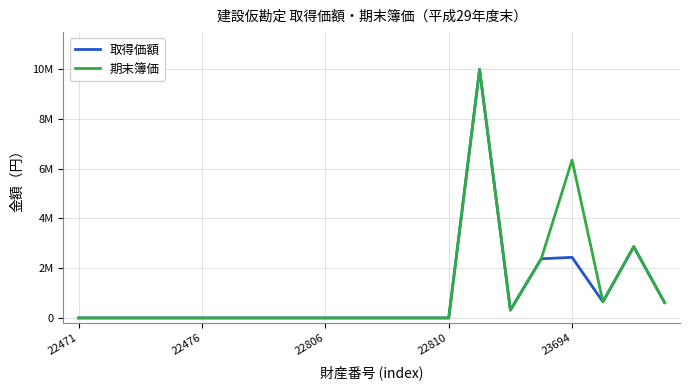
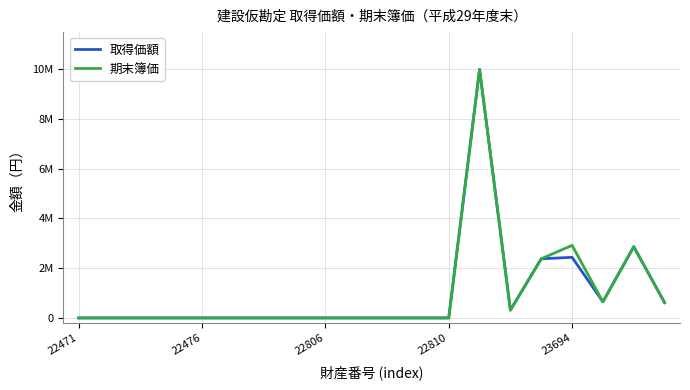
期末簿価, 23694: 6300000 -> 2900000
